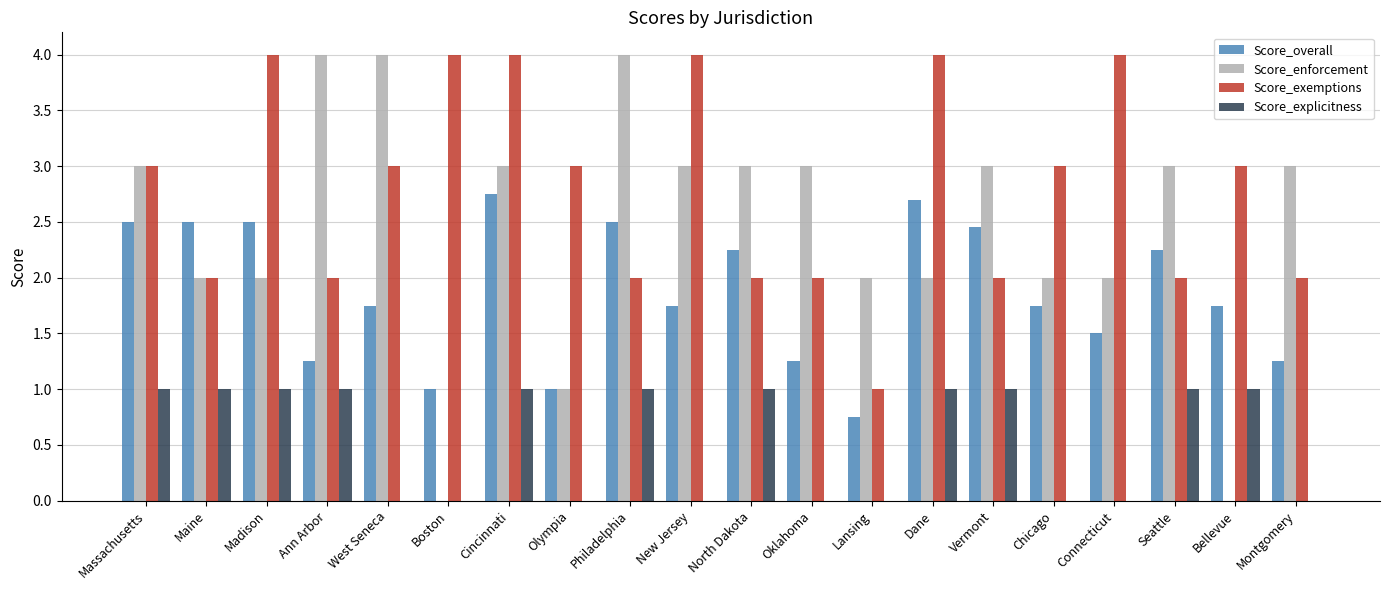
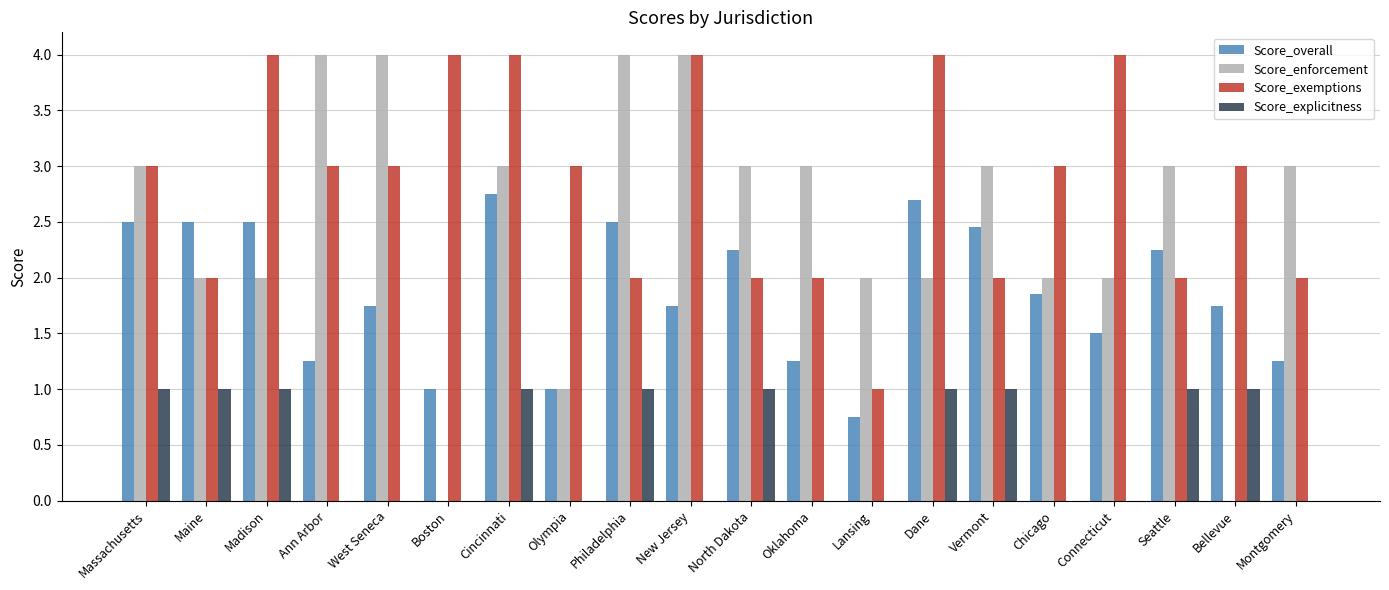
Score_exemptions, Ann Arbor: 2 -> 3
Score_explicitness, Ann Arbor: 1 -> 0
Score_enforcement, New Jersey: 3 -> 4
Score_overall, Chicago: 1.75 -> 1.85
